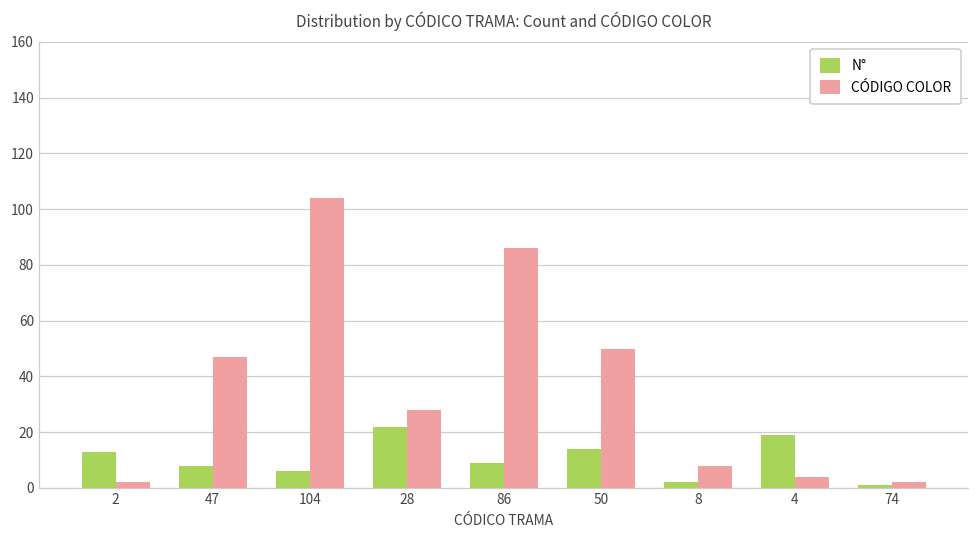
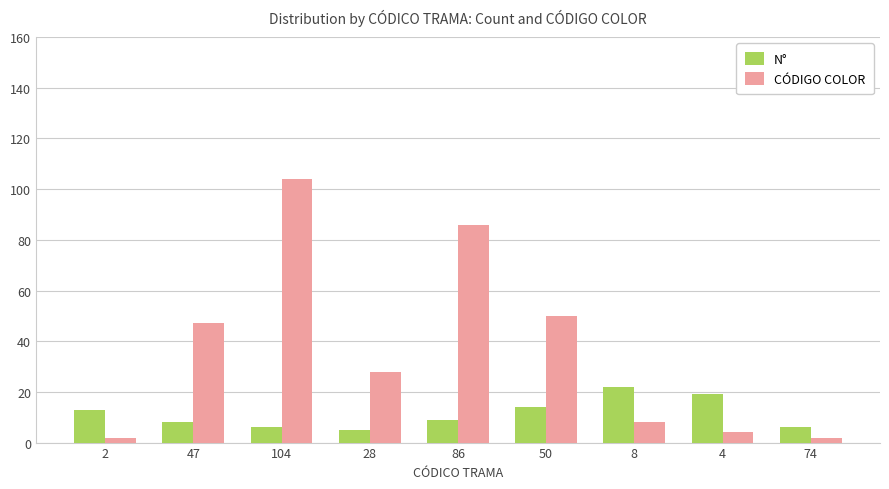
N°, 28: 22 -> 5
N°, 8: 2 -> 22
N°, 74: 1 -> 6
